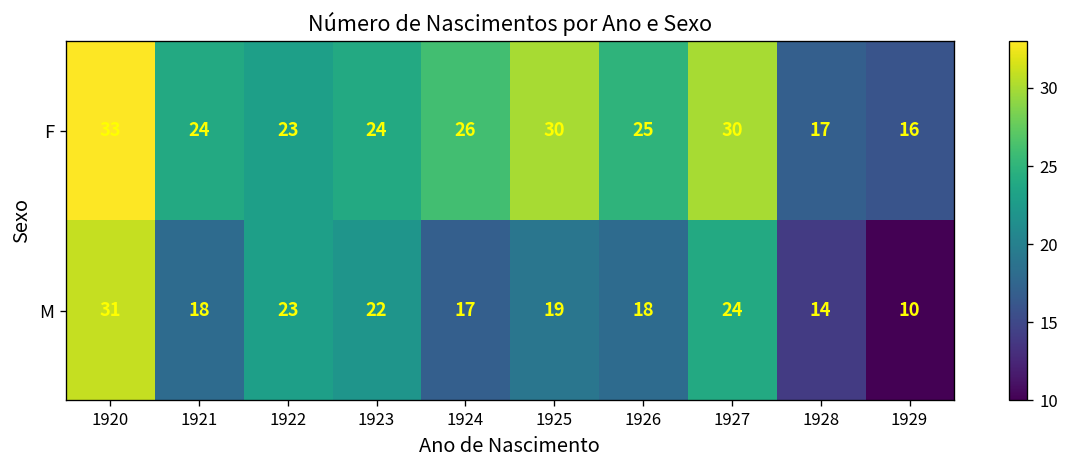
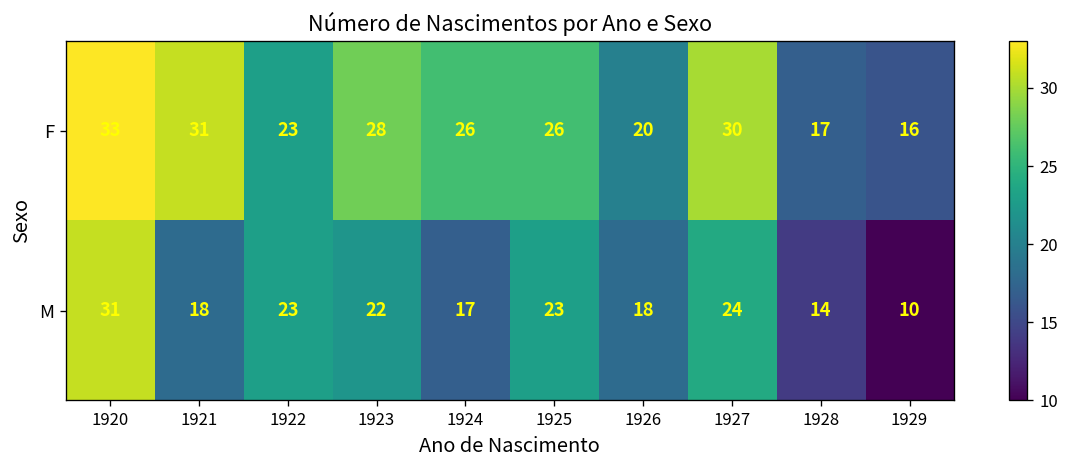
F, 1921: 24 -> 31
F, 1923: 24 -> 28
F, 1925: 30 -> 26
F, 1926: 25 -> 20
M, 1925: 19 -> 23
